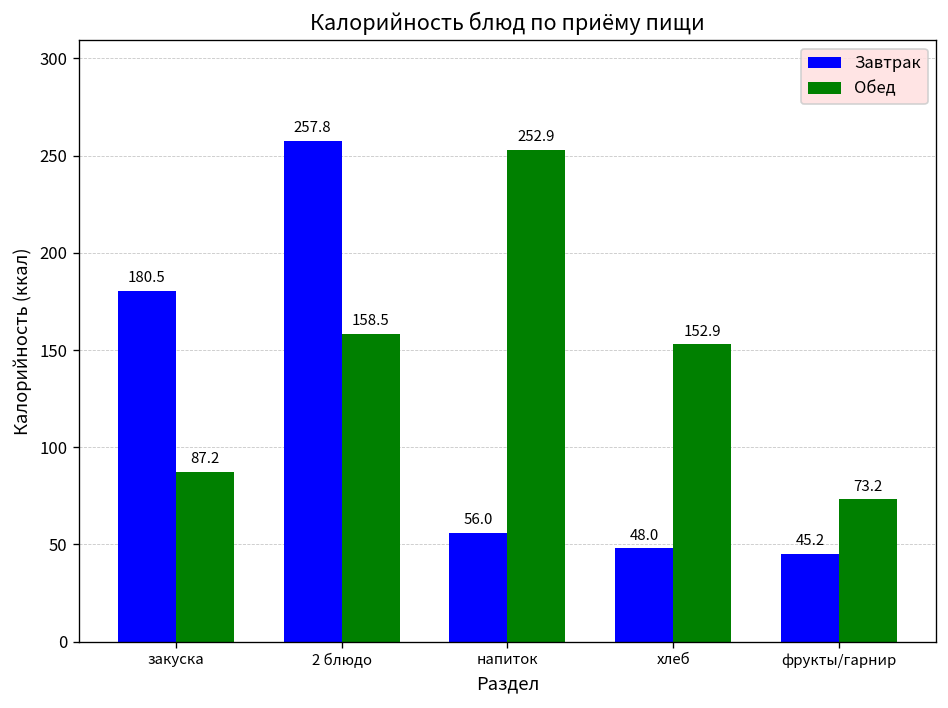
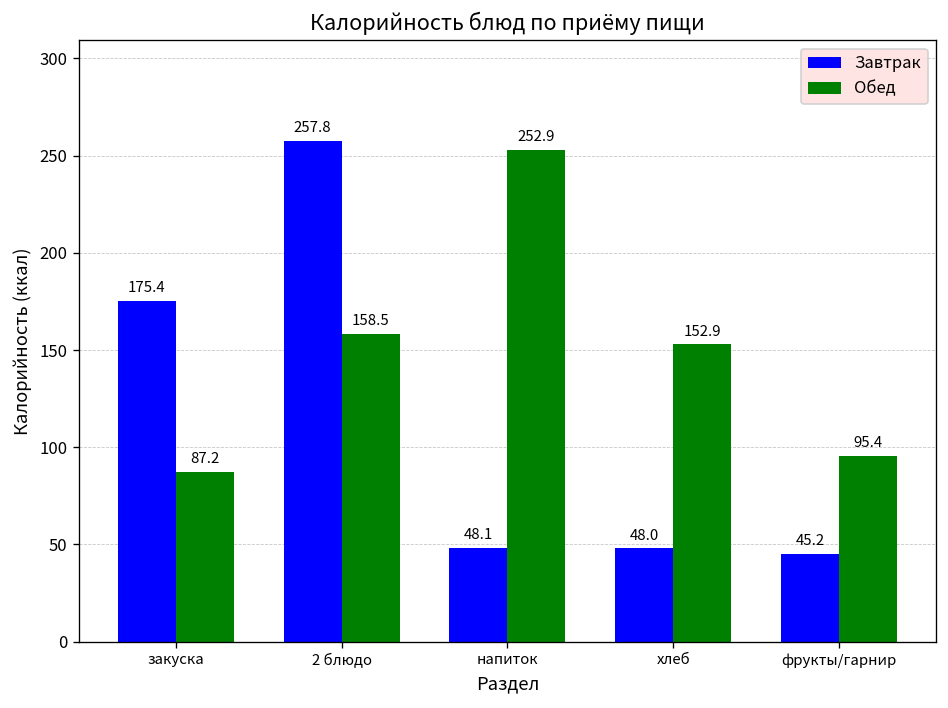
Завтрак, закуска: 180.5 -> 175.4
Завтрак, напиток: 56.0 -> 48.1
Обед, фрукты/гарнир: 73.2 -> 95.4
